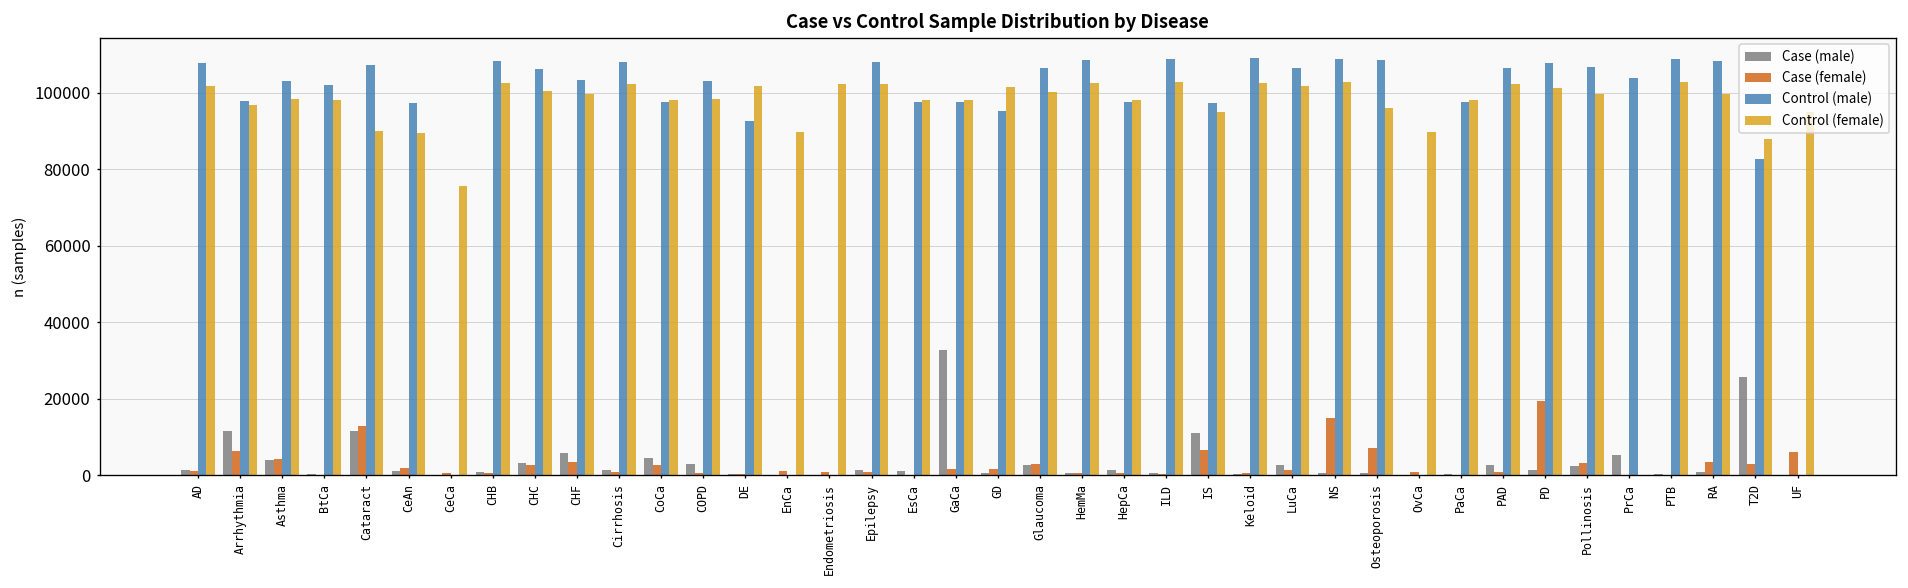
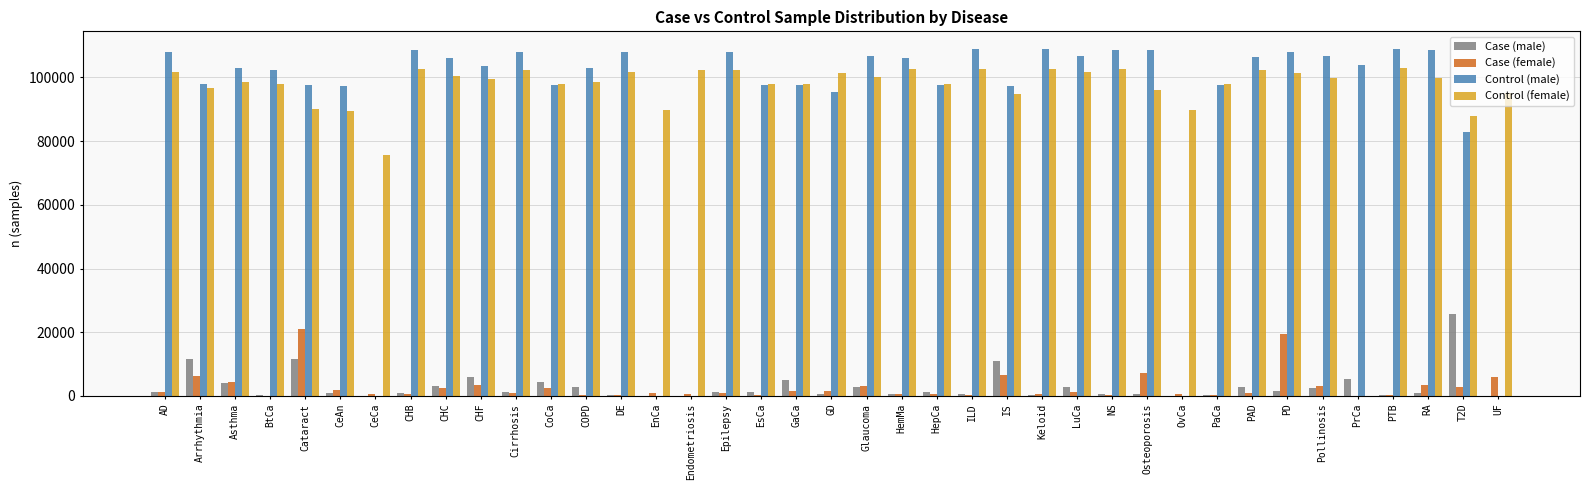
Case (female), Cataract: 13000 -> 21000
Control (male), Cataract: 107000 -> 98000
Control (male), DE: 93000 -> 108000
Case (male), GaCa: 33000 -> 5000
Control (male), HemMa: 109000 -> 106000
Case (female), NS: 15000 -> 0
